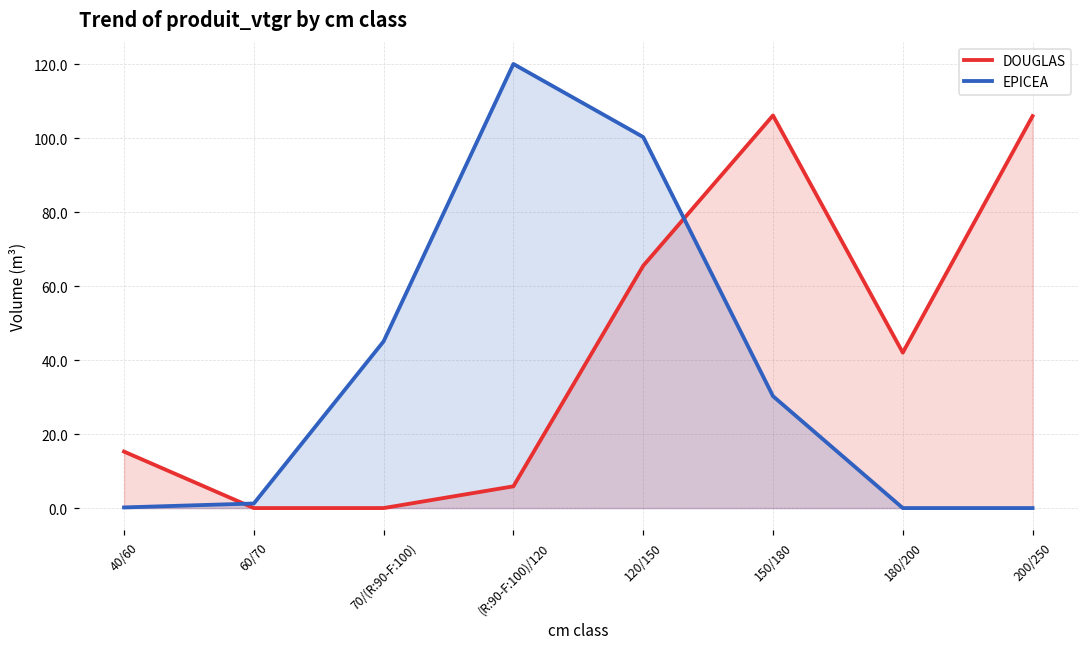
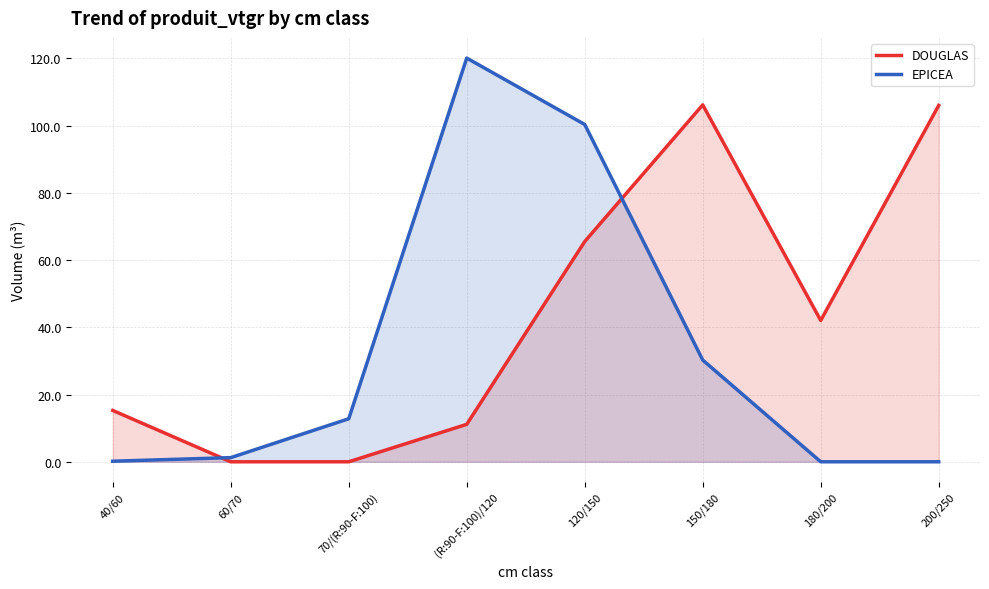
EPICEA, 70/(R:90-F:100): 45 -> 13
DOUGLAS, (R:90-F:100)/120: 6 -> 11
